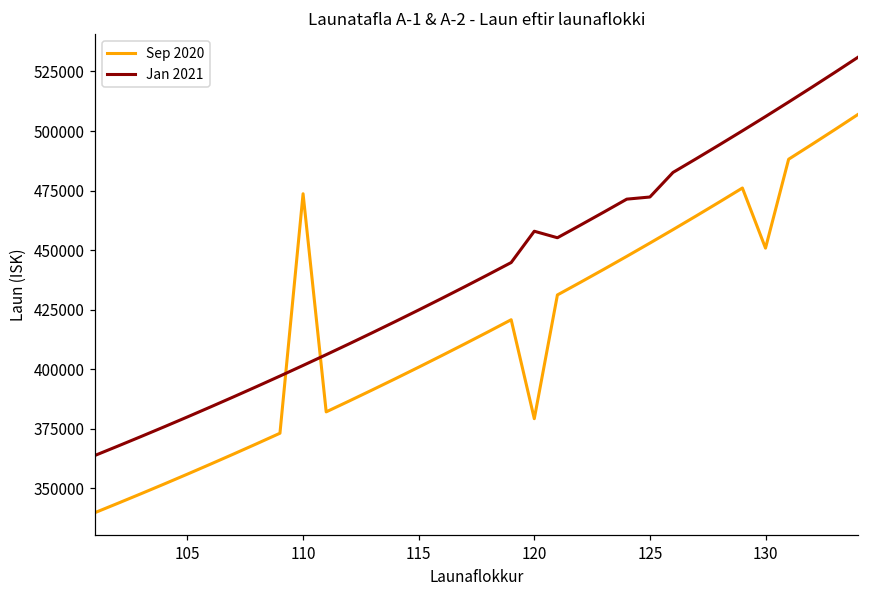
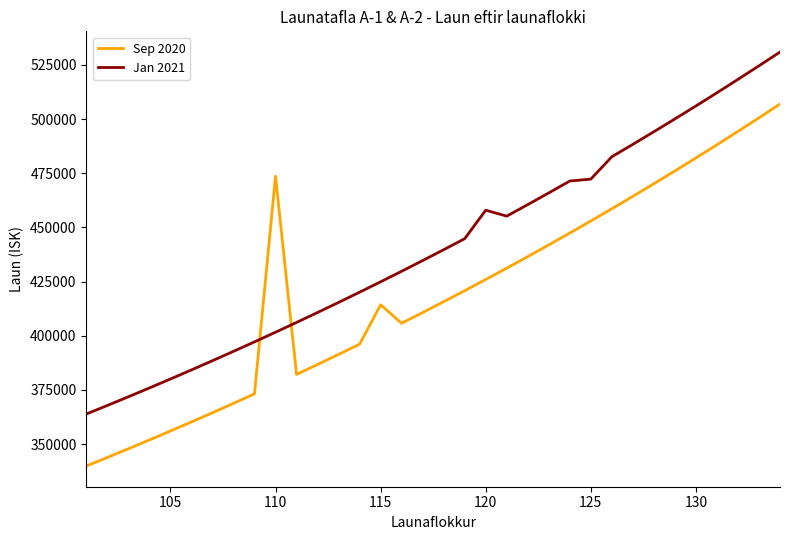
Sep 2020, 115: 401000 -> 414000
Sep 2020, 120: 379000 -> 426000
Sep 2020, 130: 451000 -> 482000
